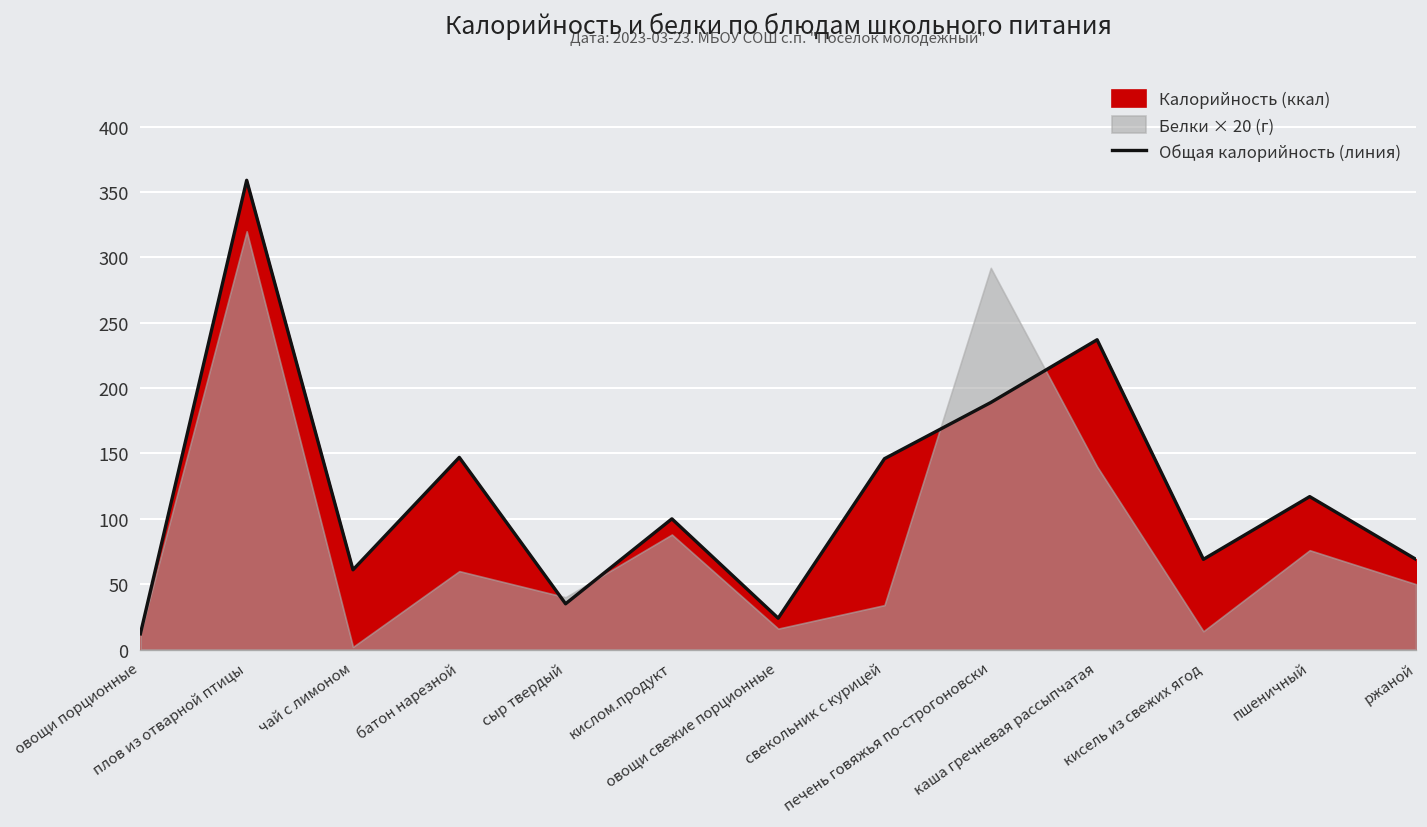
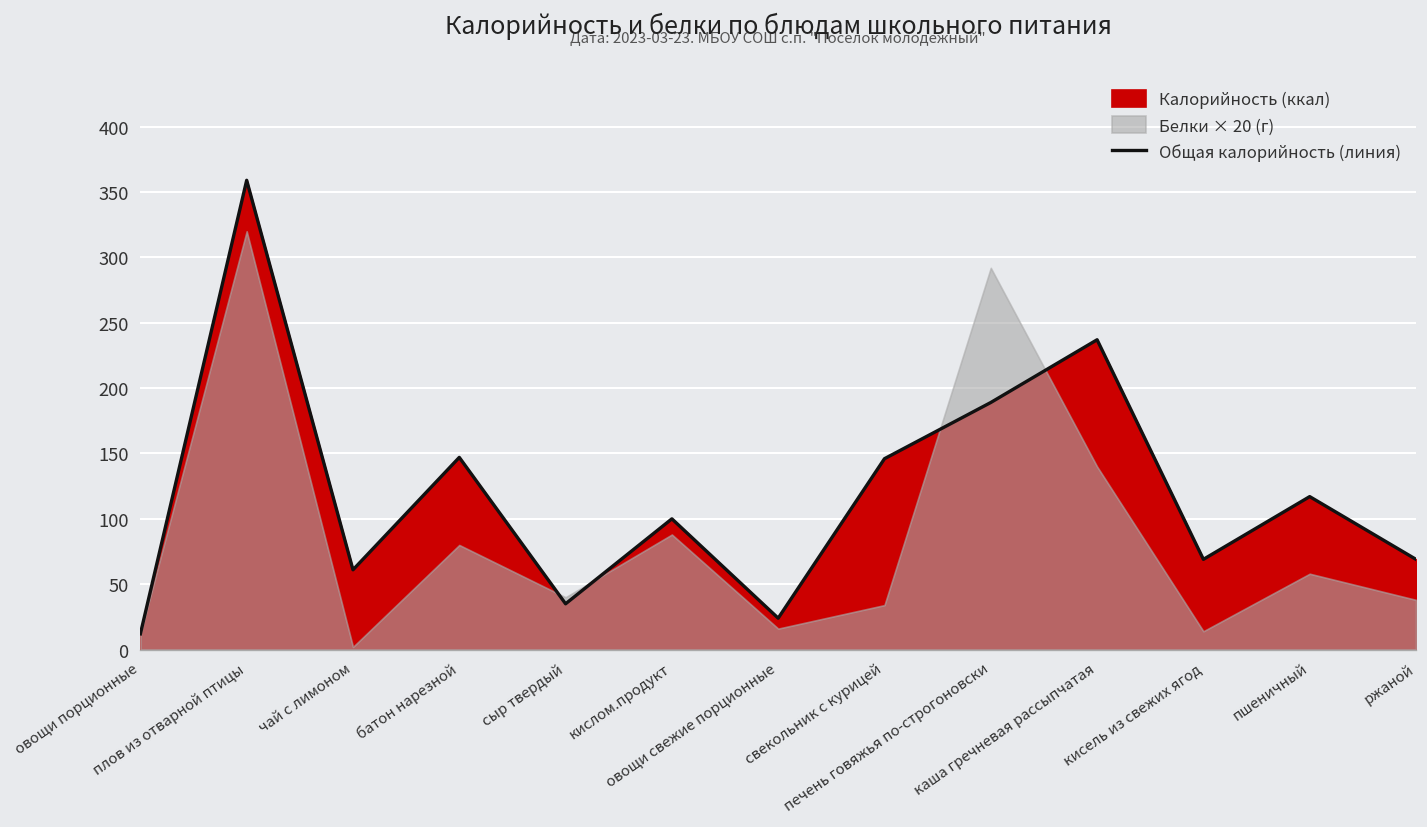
Белки × 20 (г), батон нарезной: 60 -> 80
Белки × 20 (г), пшеничный: 76 -> 58
Белки × 20 (г), ржаной: 50 -> 38
